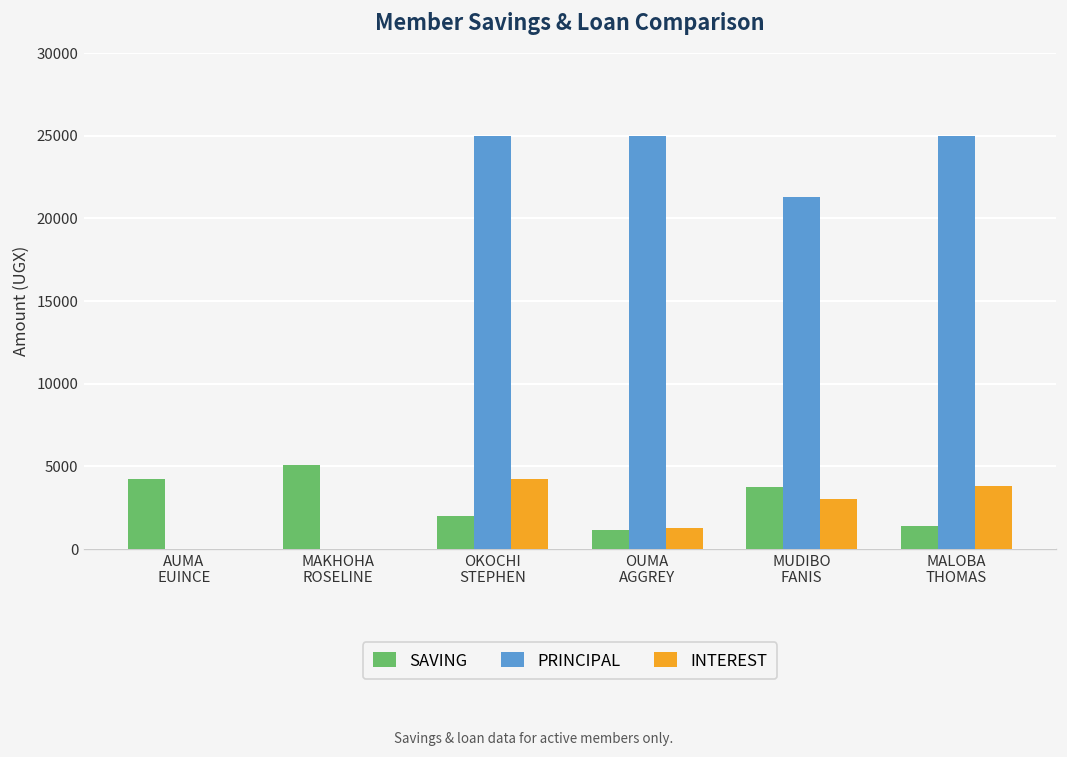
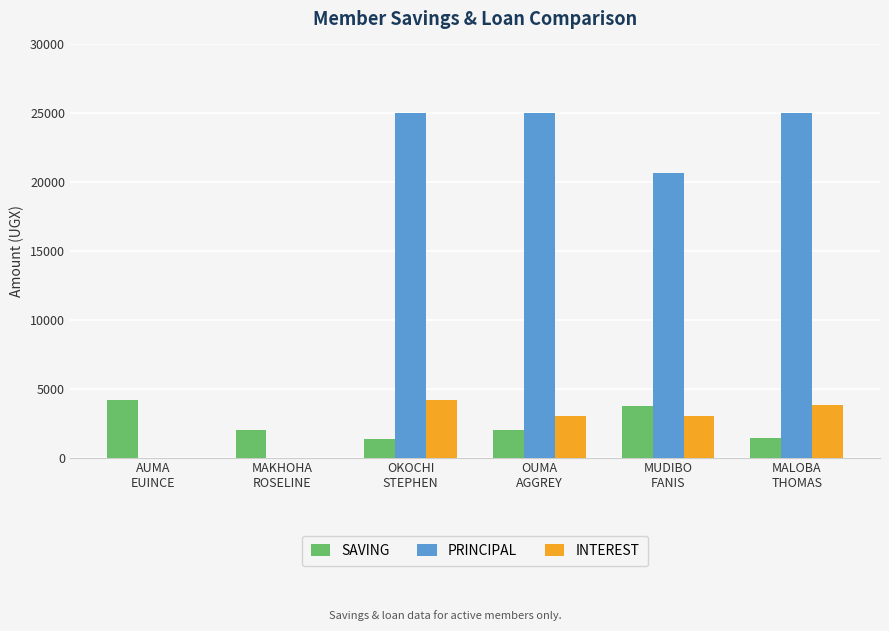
SAVING, MAKHOHA ROSELINE: 5100 -> 2000
SAVING, OKOCHI STEPHEN: 2000 -> 1400
SAVING, OUMA AGGREY: 1100 -> 2000
INTEREST, OUMA AGGREY: 1300 -> 3000
PRINCIPAL, MUDIBO FANIS: 21300 -> 20700
